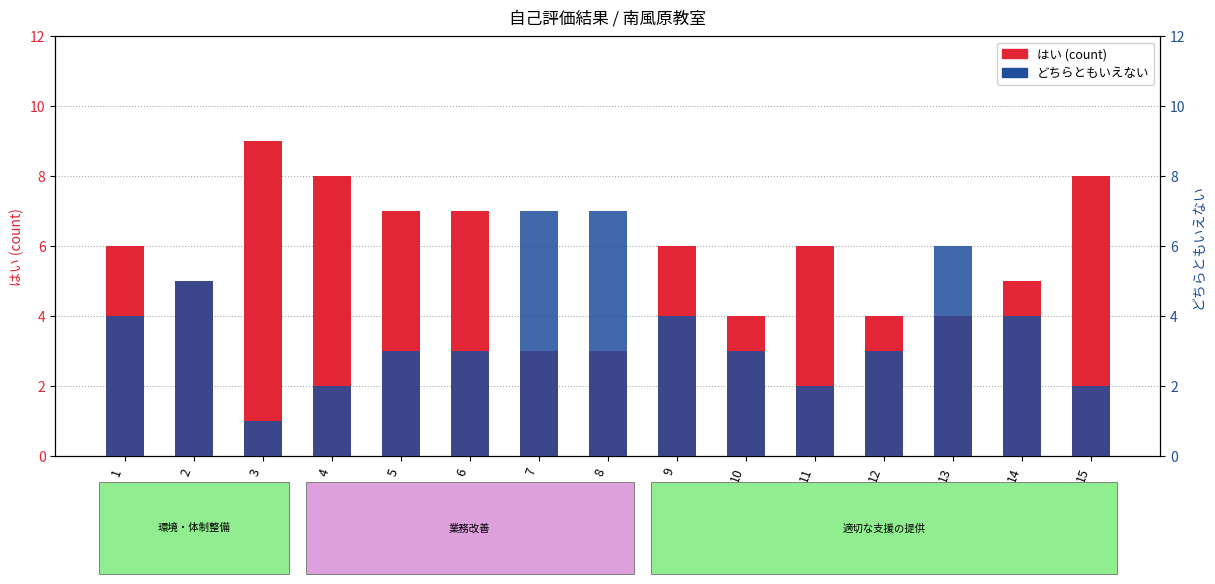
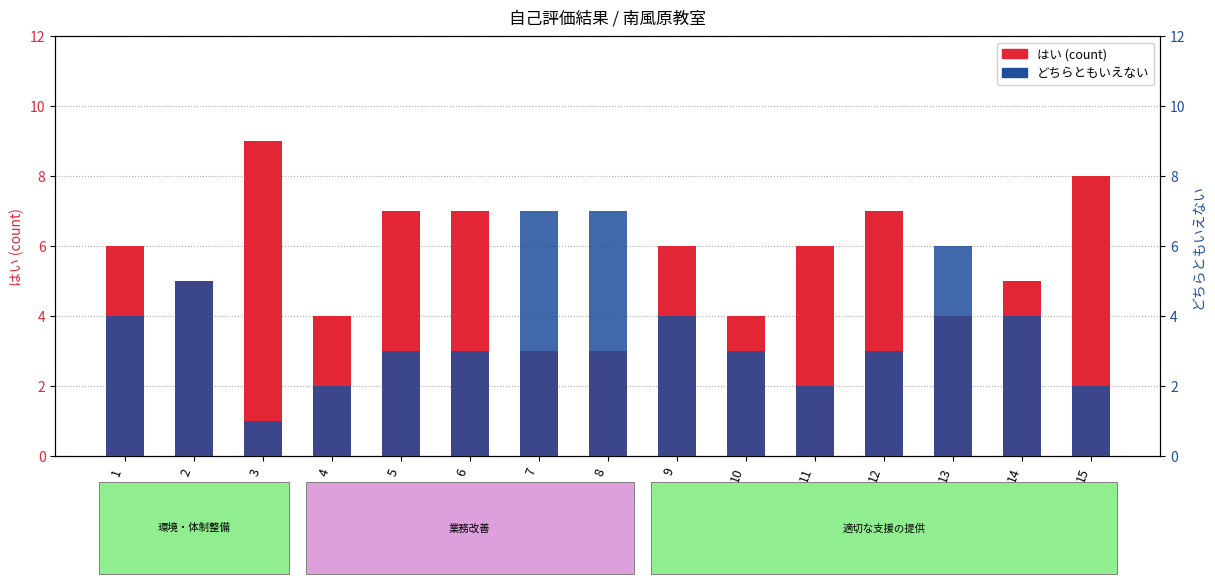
はい (count), 4: 8 -> 4
はい (count), 12: 4 -> 7
